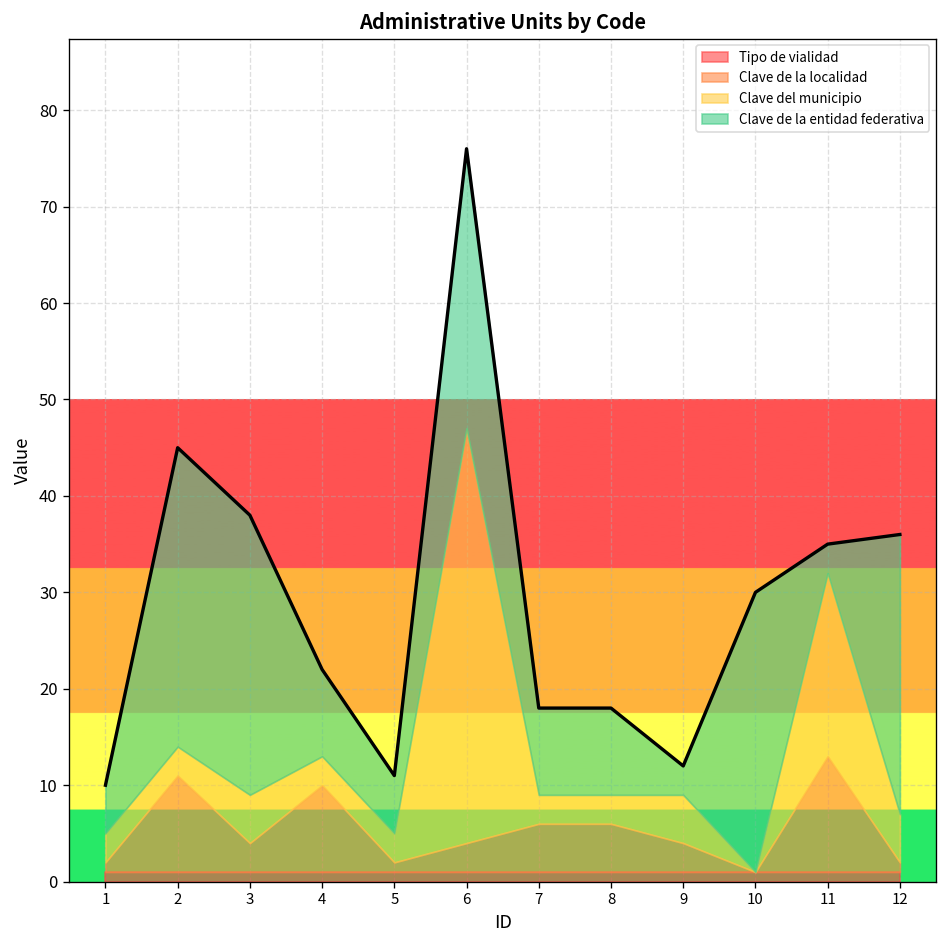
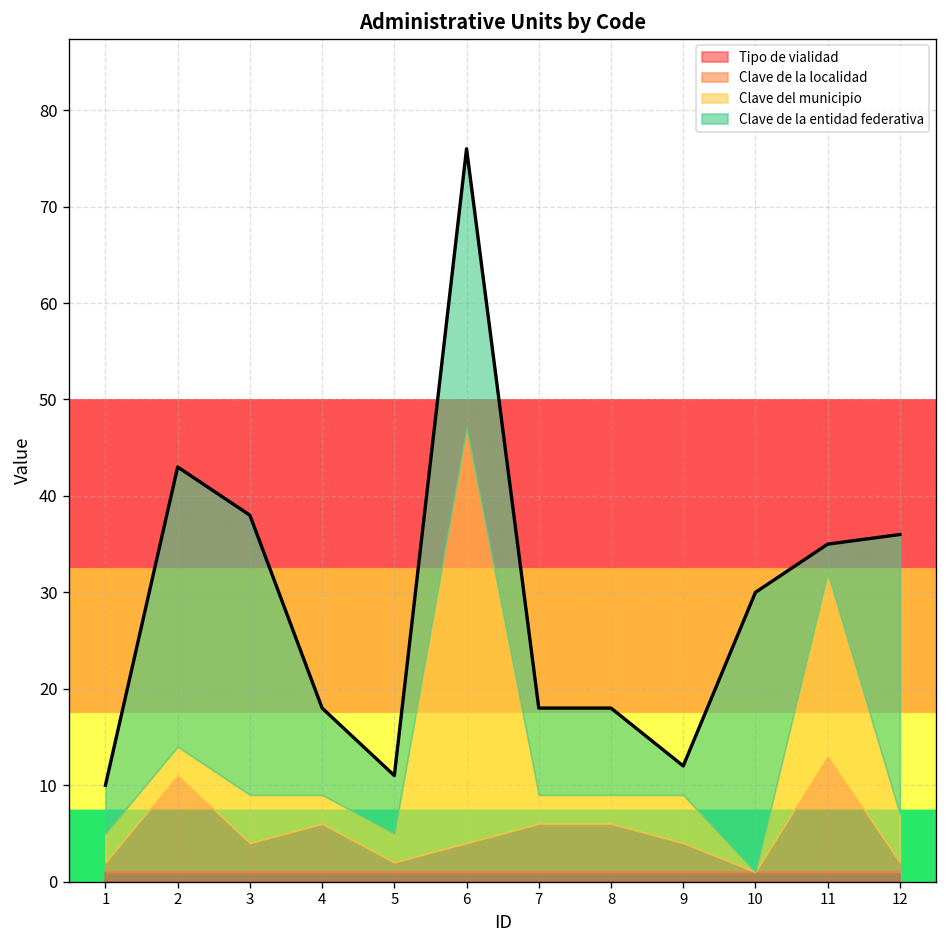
Clave de la entidad federativa, 2: 31 -> 29
Clave de la localidad, 4: 9 -> 5
